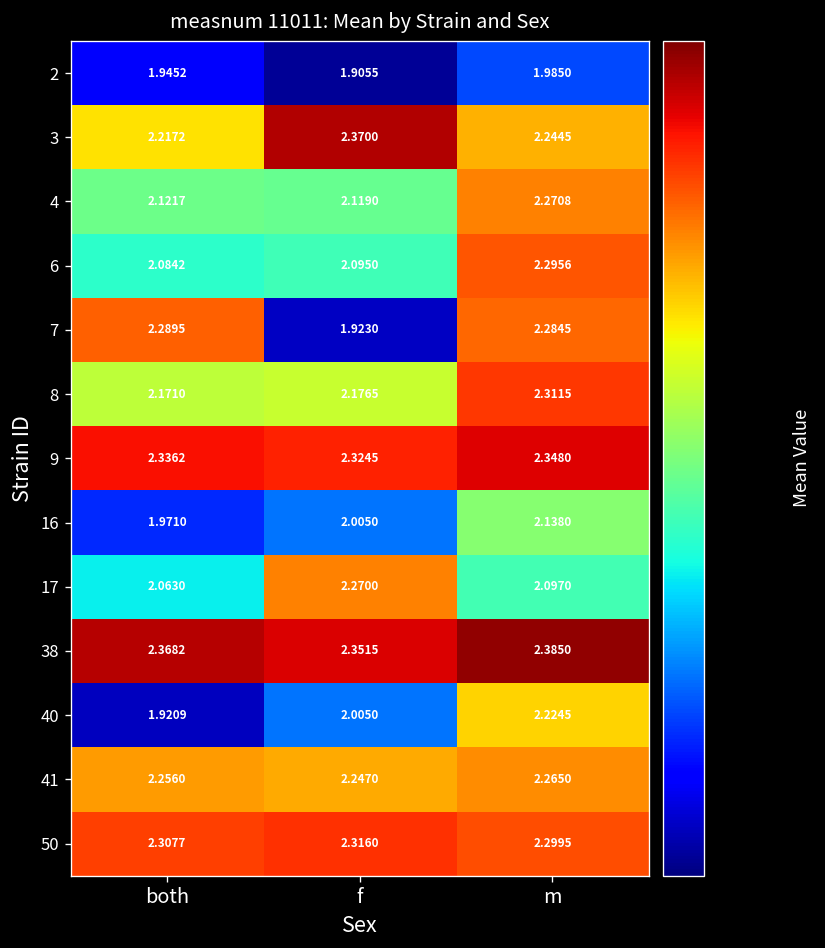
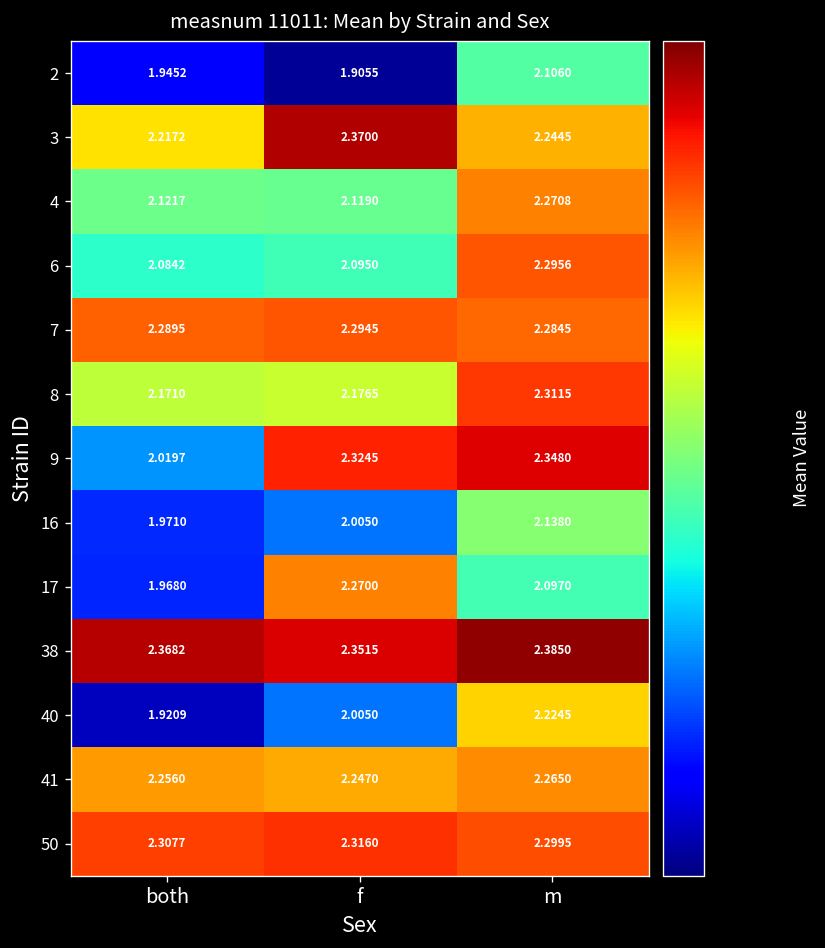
2, m: 1.9850 -> 2.1060
7, f: 1.9230 -> 2.2945
9, both: 2.3362 -> 2.0197
17, both: 2.0630 -> 1.9680
